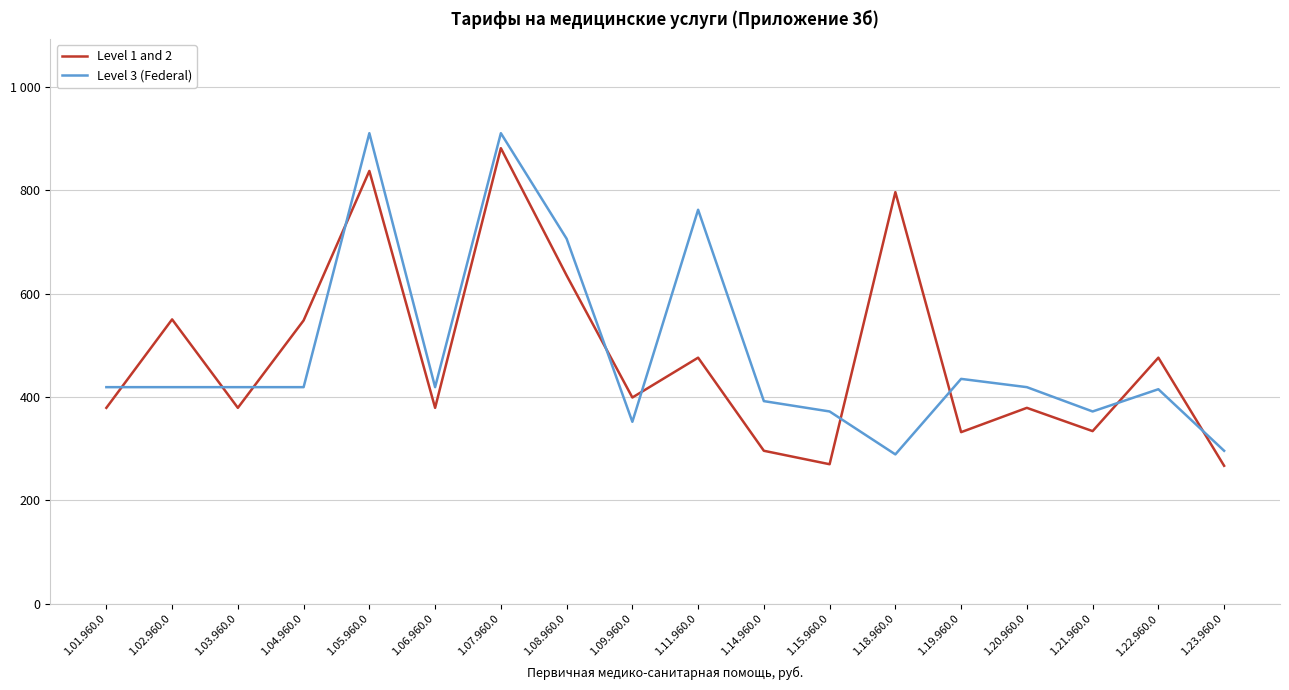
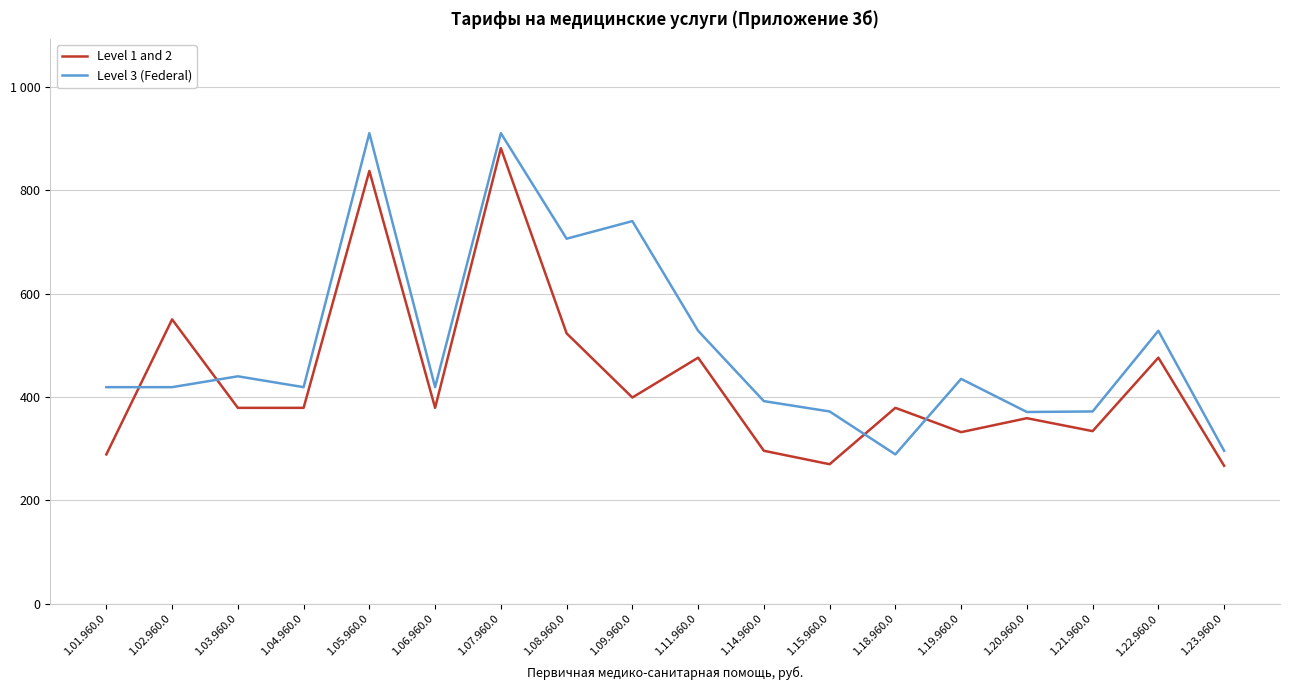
Level 1 and 2, 1.01.960.0: 380 -> 290
Level 3 (Federal), 1.03.960.0: 420 -> 440
Level 1 and 2, 1.04.960.0: 550 -> 380
Level 1 and 2, 1.08.960.0: 640 -> 520
Level 3 (Federal), 1.09.960.0: 350 -> 740
Level 3 (Federal), 1.11.960.0: 760 -> 530
Level 1 and 2, 1.18.960.0: 800 -> 380
Level 1 and 2, 1.20.960.0: 380 -> 360
Level 3 (Federal), 1.20.960.0: 420 -> 370
Level 3 (Federal), 1.22.960.0: 420 -> 530
